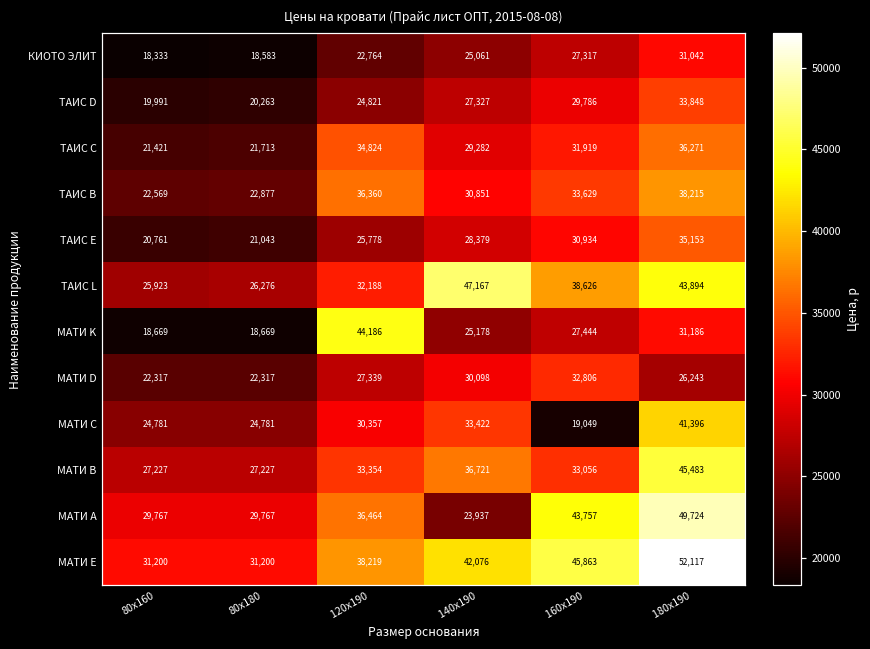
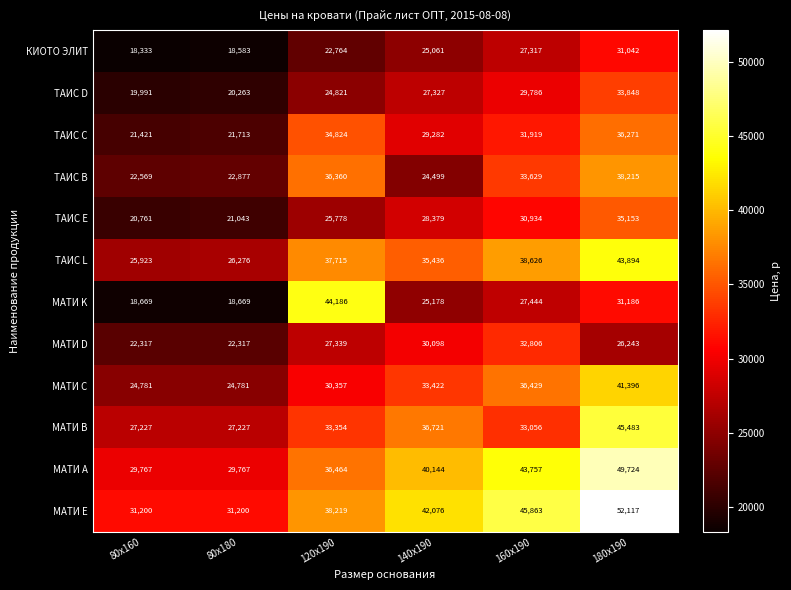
ТАИС B, 140х190: 30,851 -> 24,499
ТАИС L, 120х190: 32,188 -> 37,715
ТАИС L, 140х190: 47,167 -> 35,436
МАТИ C, 160х190: 19,049 -> 36,429
МАТИ A, 140х190: 23,937 -> 40,144
